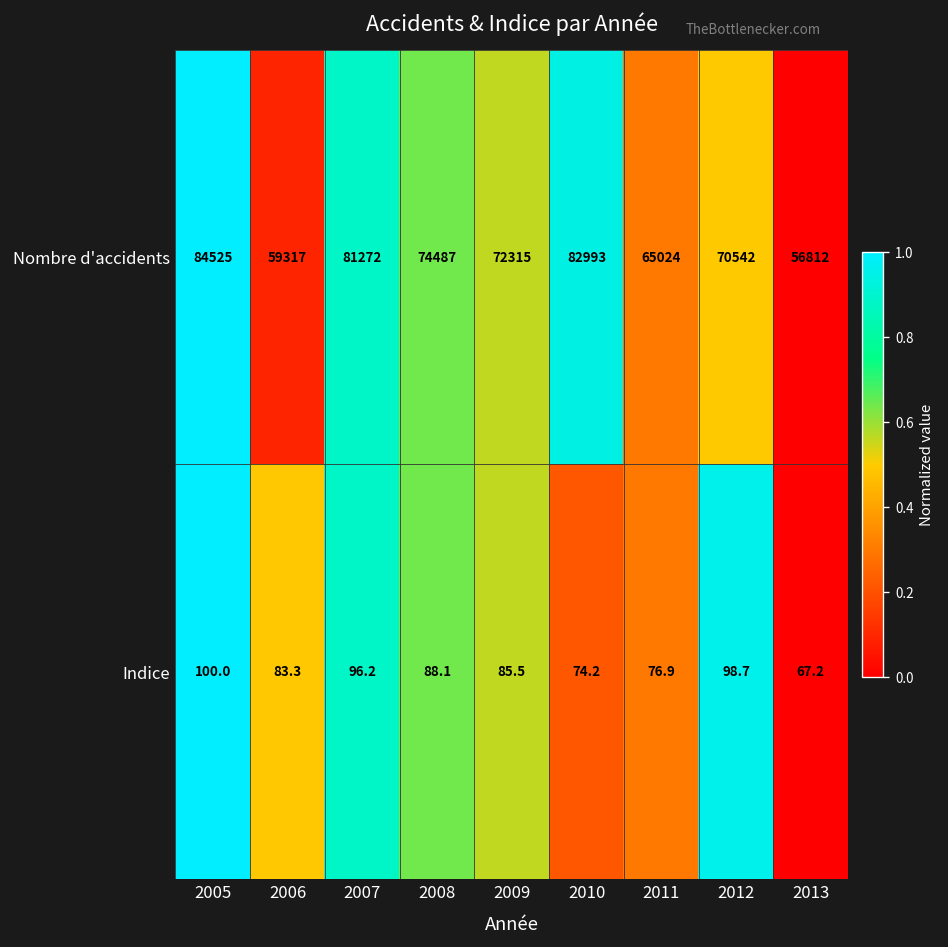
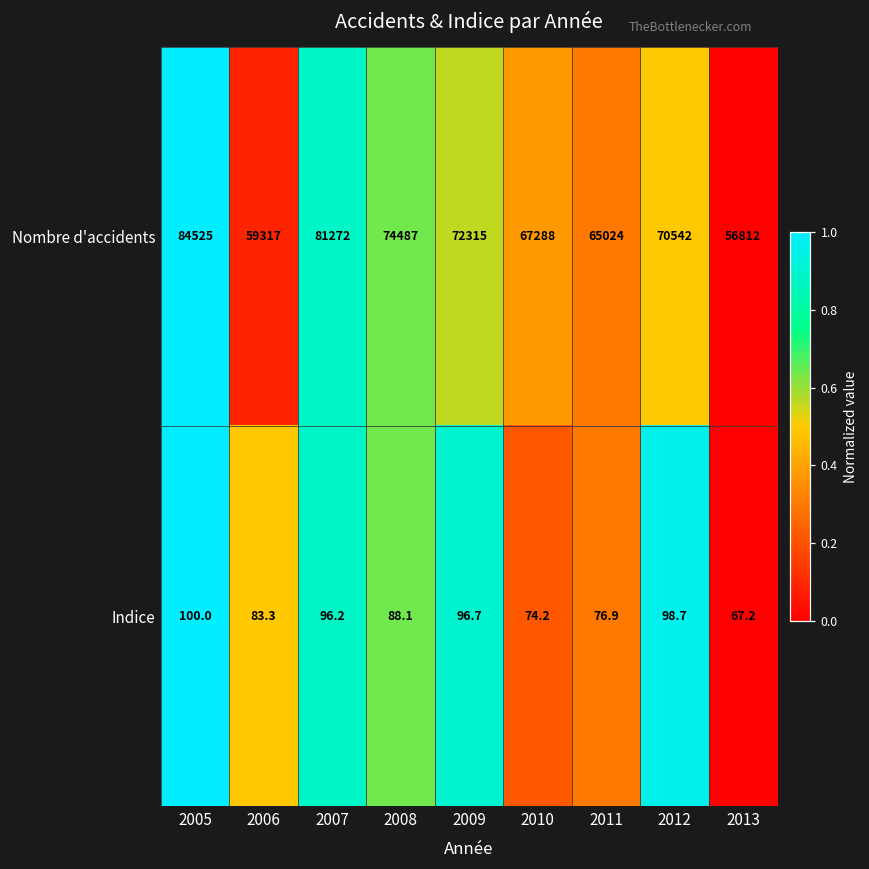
Nombre d'accidents, 2010: 82993 -> 67288
Indice, 2009: 85.5 -> 96.7
